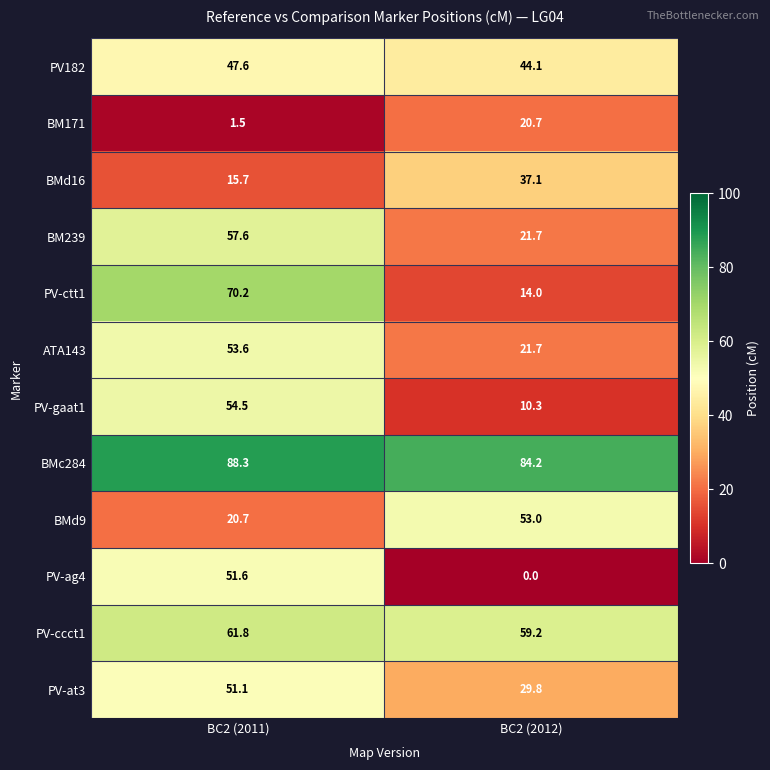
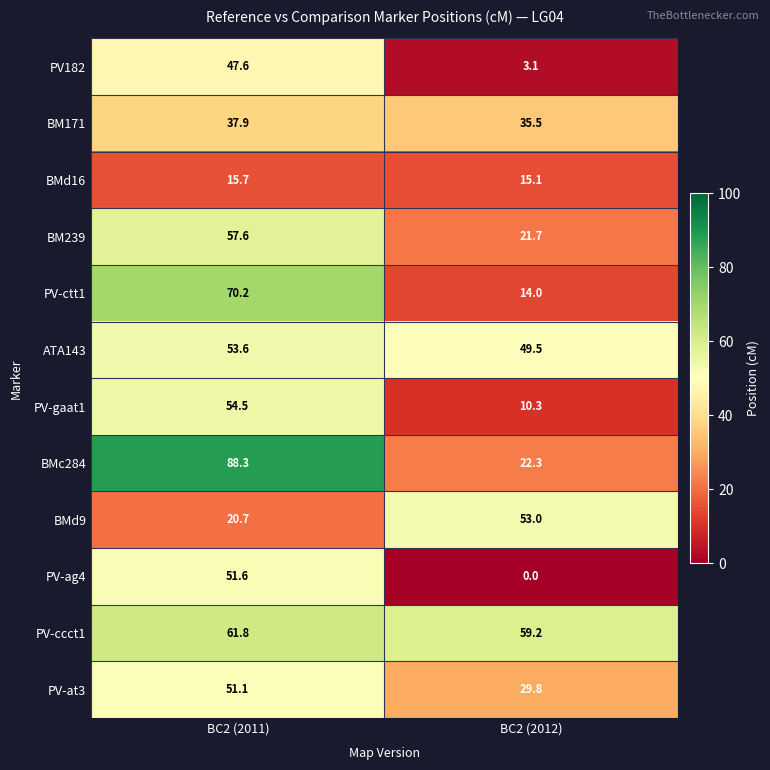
PV182, BC2 (2012): 44.1 -> 3.1
BM171, BC2 (2011): 1.5 -> 37.9
BM171, BC2 (2012): 20.7 -> 35.5
BMd16, BC2 (2012): 37.1 -> 15.1
ATA143, BC2 (2012): 21.7 -> 49.5
BMc284, BC2 (2012): 84.2 -> 22.3
